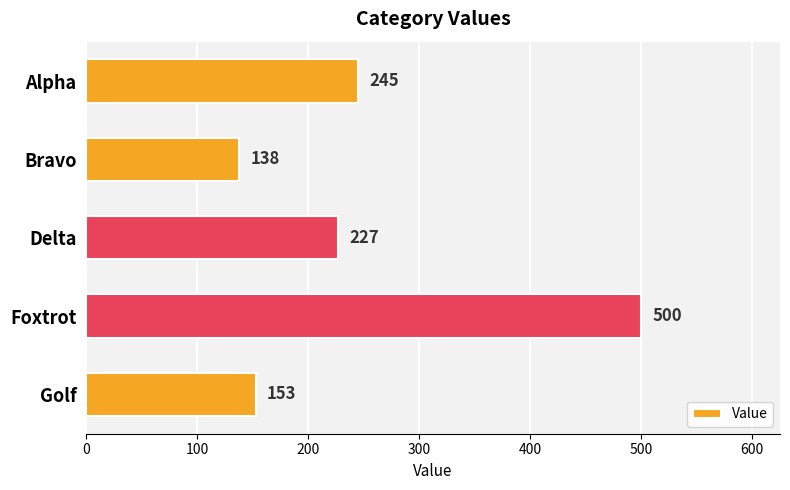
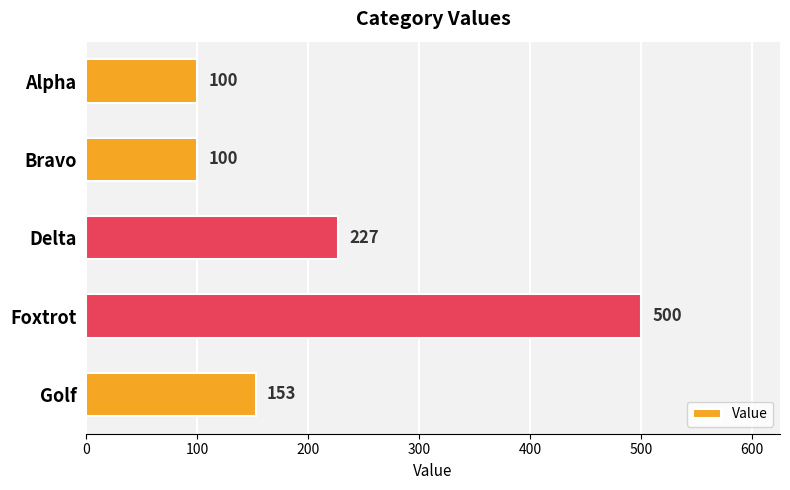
Alpha: 245 -> 100
Bravo: 138 -> 100
